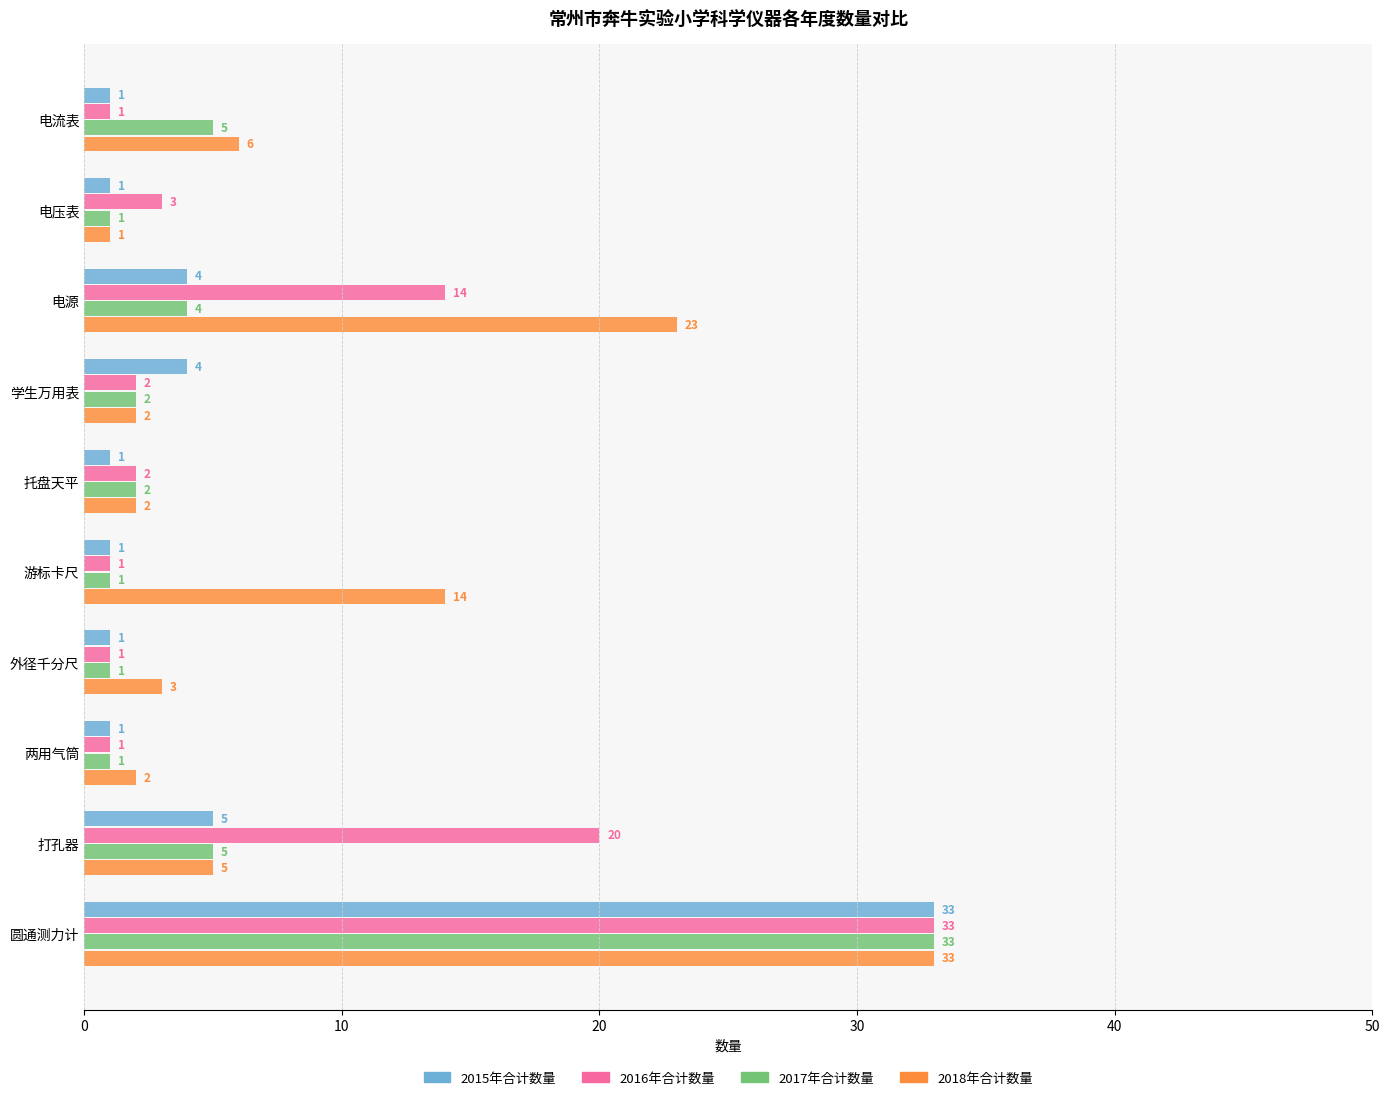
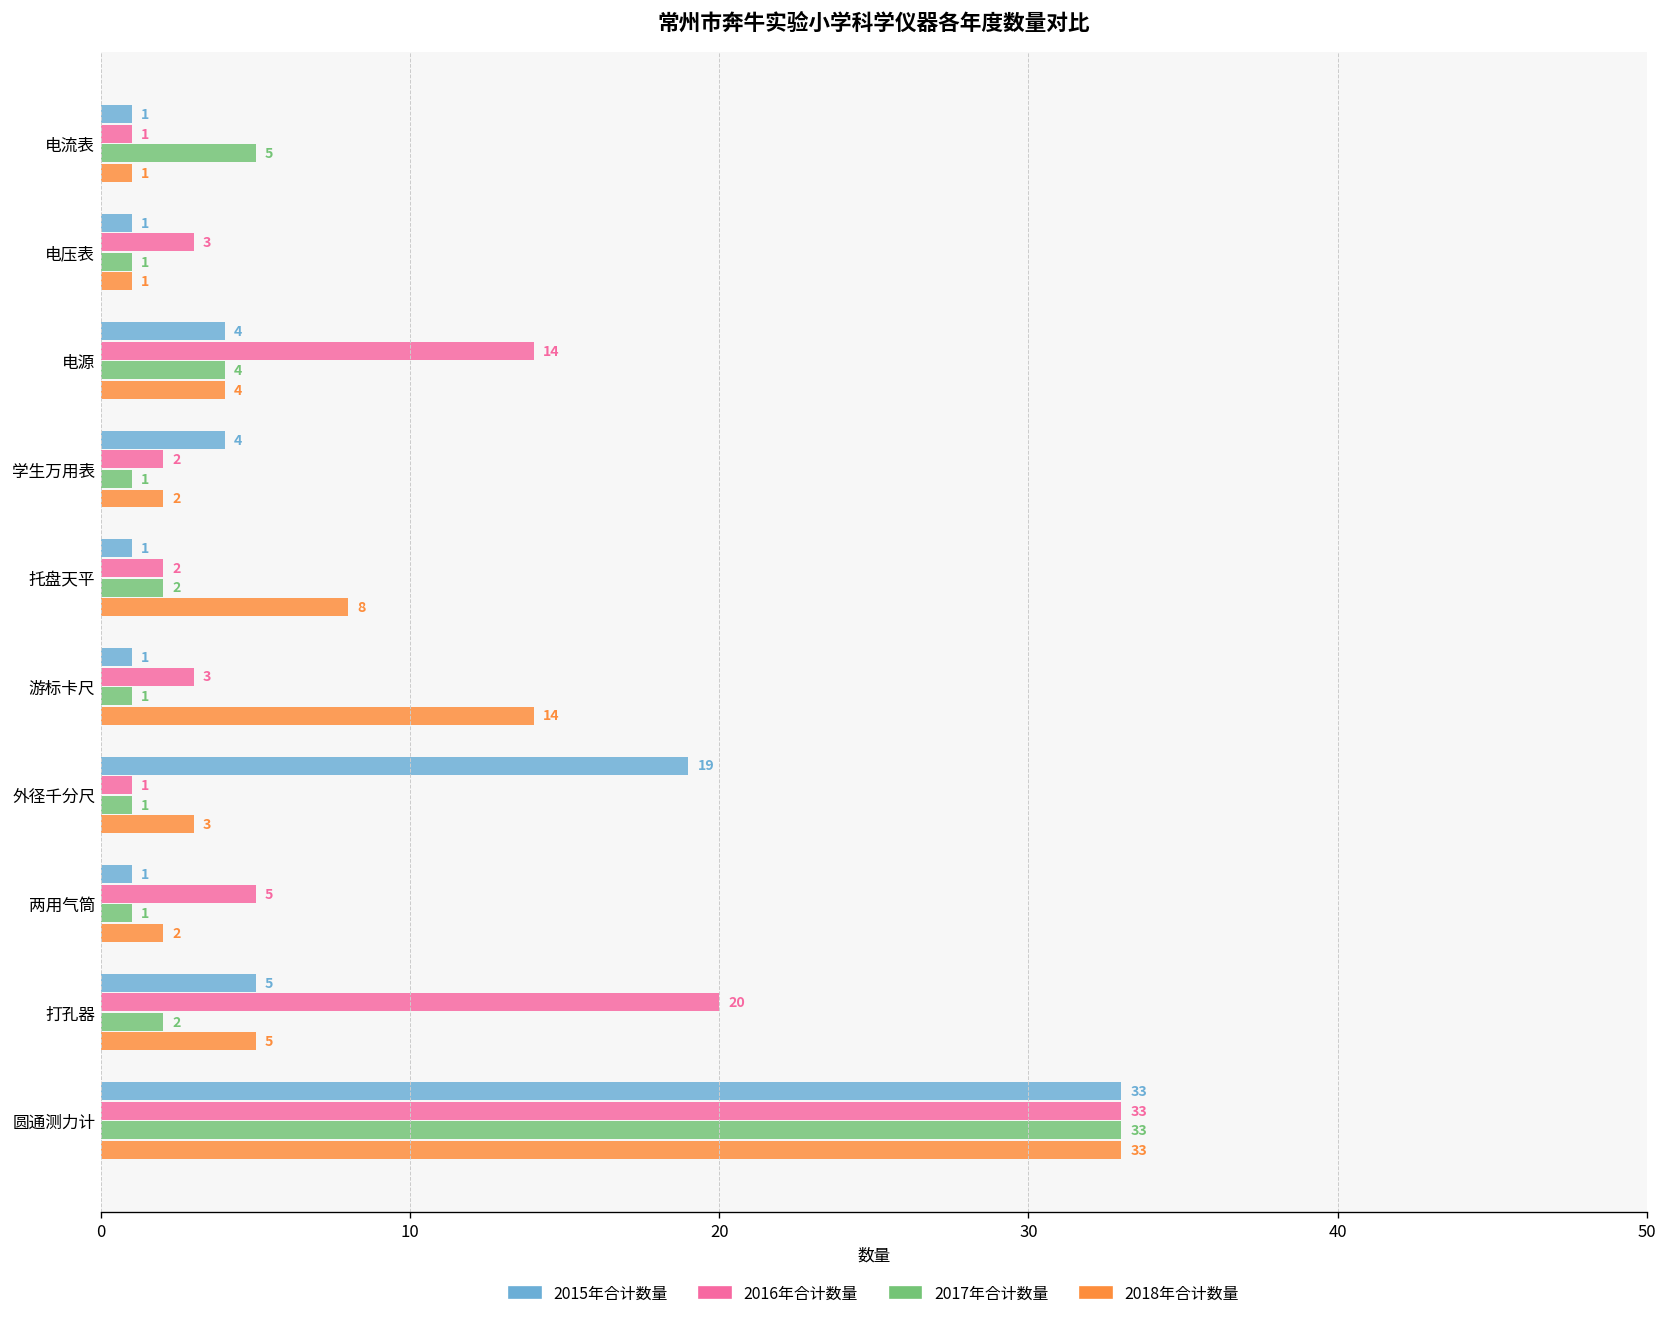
2018年合计数量, 电流表: 6 -> 1
2018年合计数量, 电源: 23 -> 4
2017年合计数量, 学生万用表: 2 -> 1
2018年合计数量, 托盘天平: 2 -> 8
2016年合计数量, 游标卡尺: 1 -> 3
2015年合计数量, 外径千分尺: 1 -> 19
2016年合计数量, 两用气筒: 1 -> 5
2017年合计数量, 打孔器: 5 -> 2
